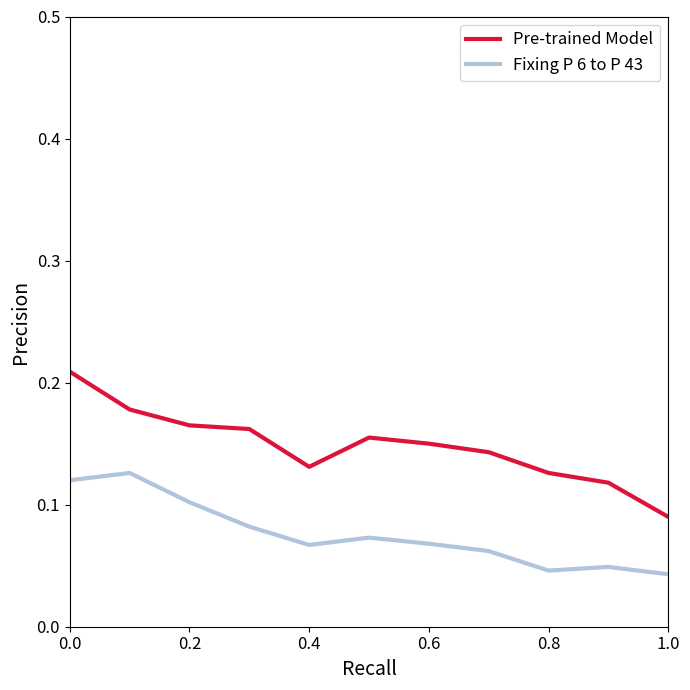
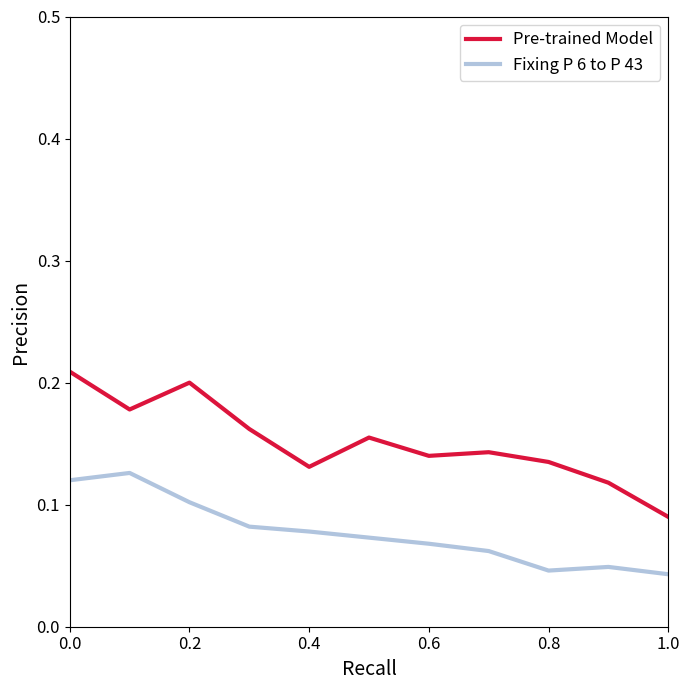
Pre-trained Model, 0.2: 0.165 -> 0.200
Fixing P 6 to P 43, 0.4: 0.067 -> 0.078
Pre-trained Model, 0.6: 0.15 -> 0.14
Pre-trained Model, 0.8: 0.126 -> 0.135
